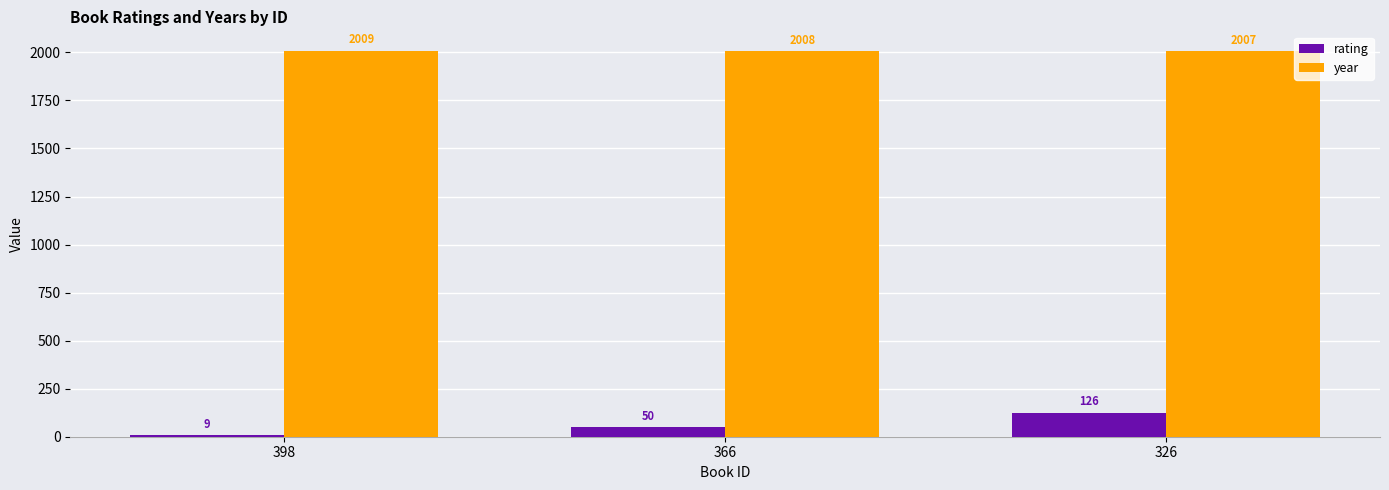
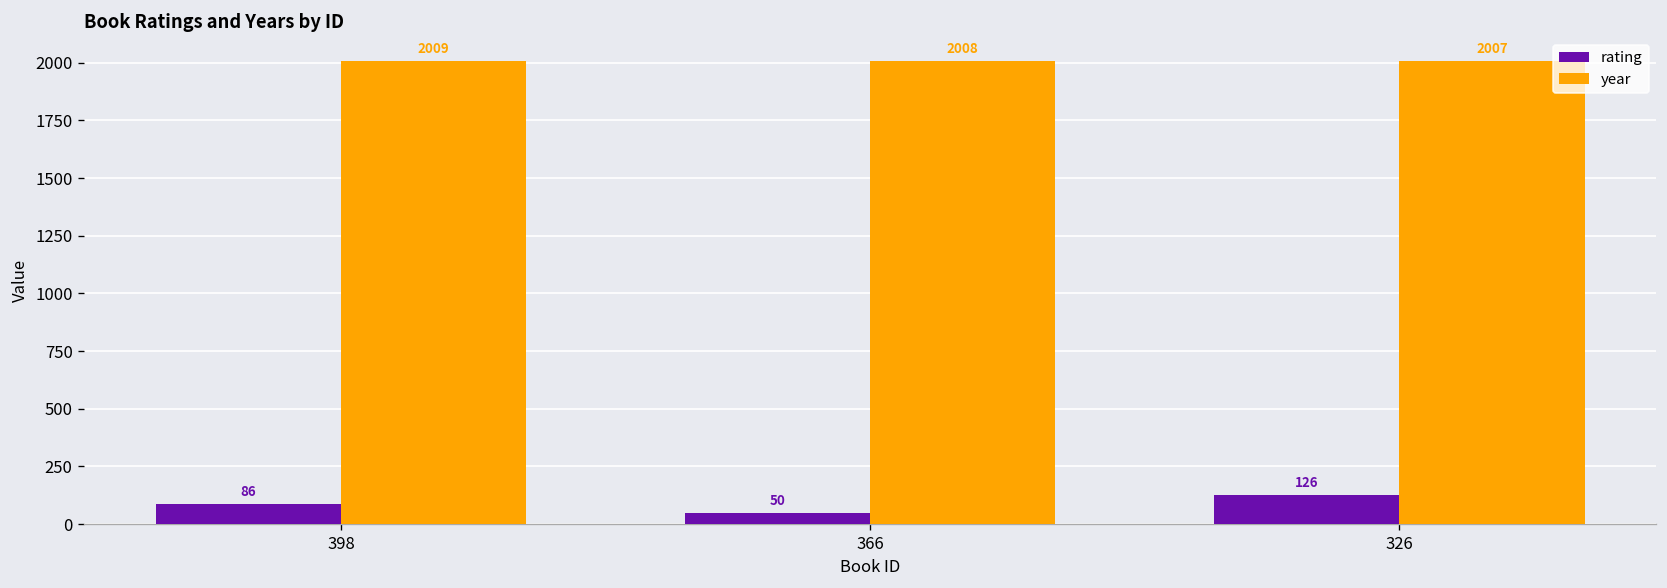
rating, 398: 9 -> 86
